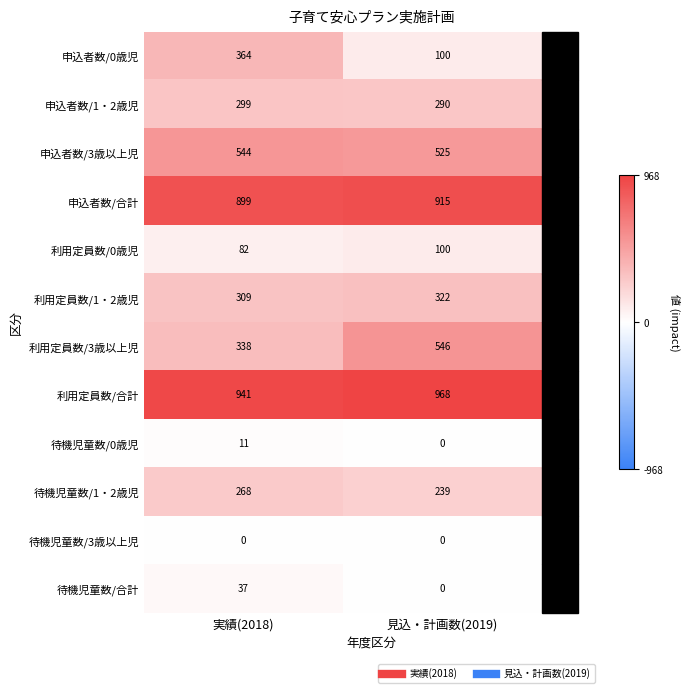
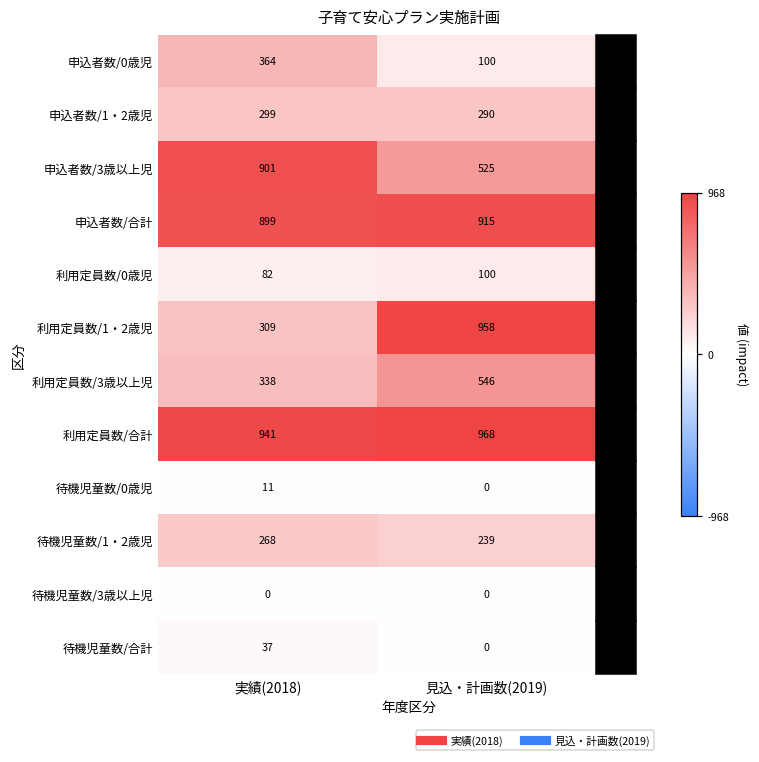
申込者数/3歳以上児, 実績(2018): 544 -> 901
利用定員数/1・2歳児, 見込・計画数(2019): 322 -> 958
